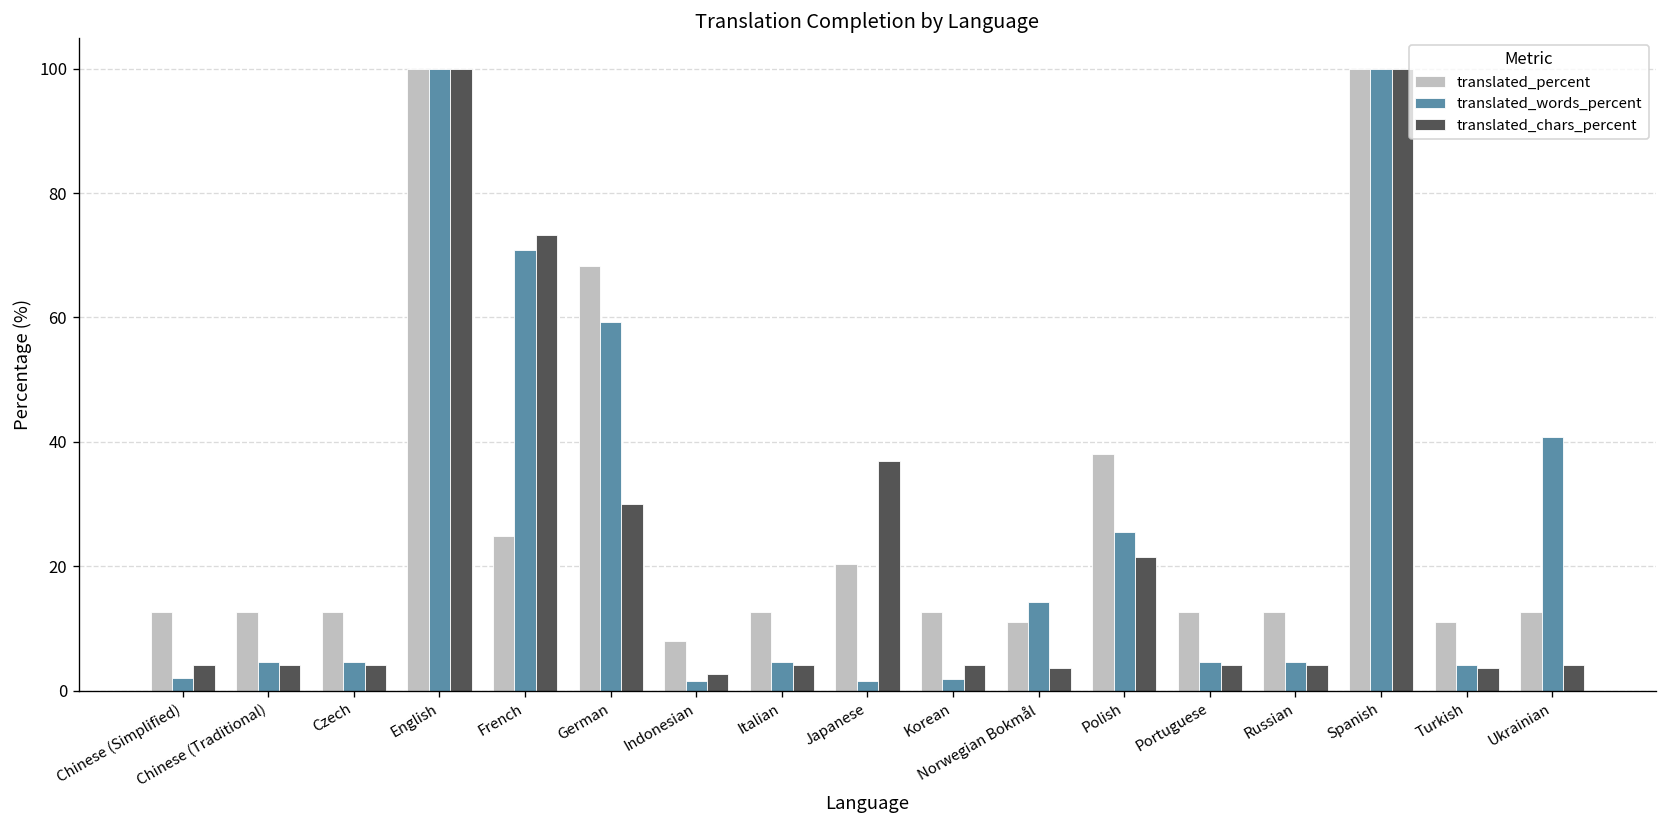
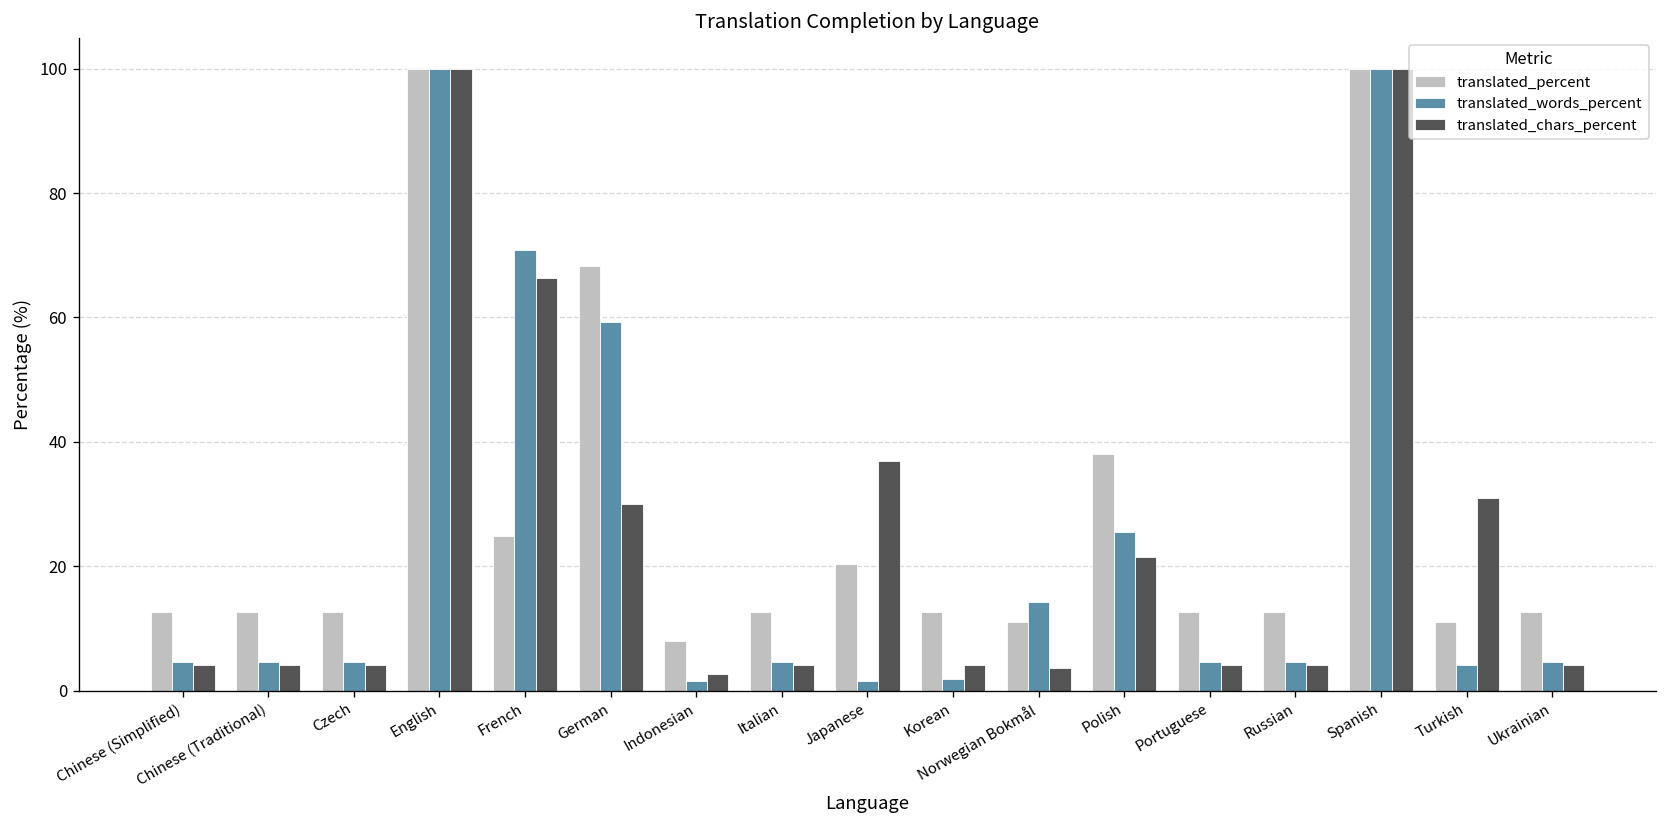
translated_words_percent, Chinese (Simplified): 2 -> 5
translated_chars_percent, French: 73 -> 66
translated_chars_percent, Turkish: 4 -> 31
translated_words_percent, Ukrainian: 41 -> 5
